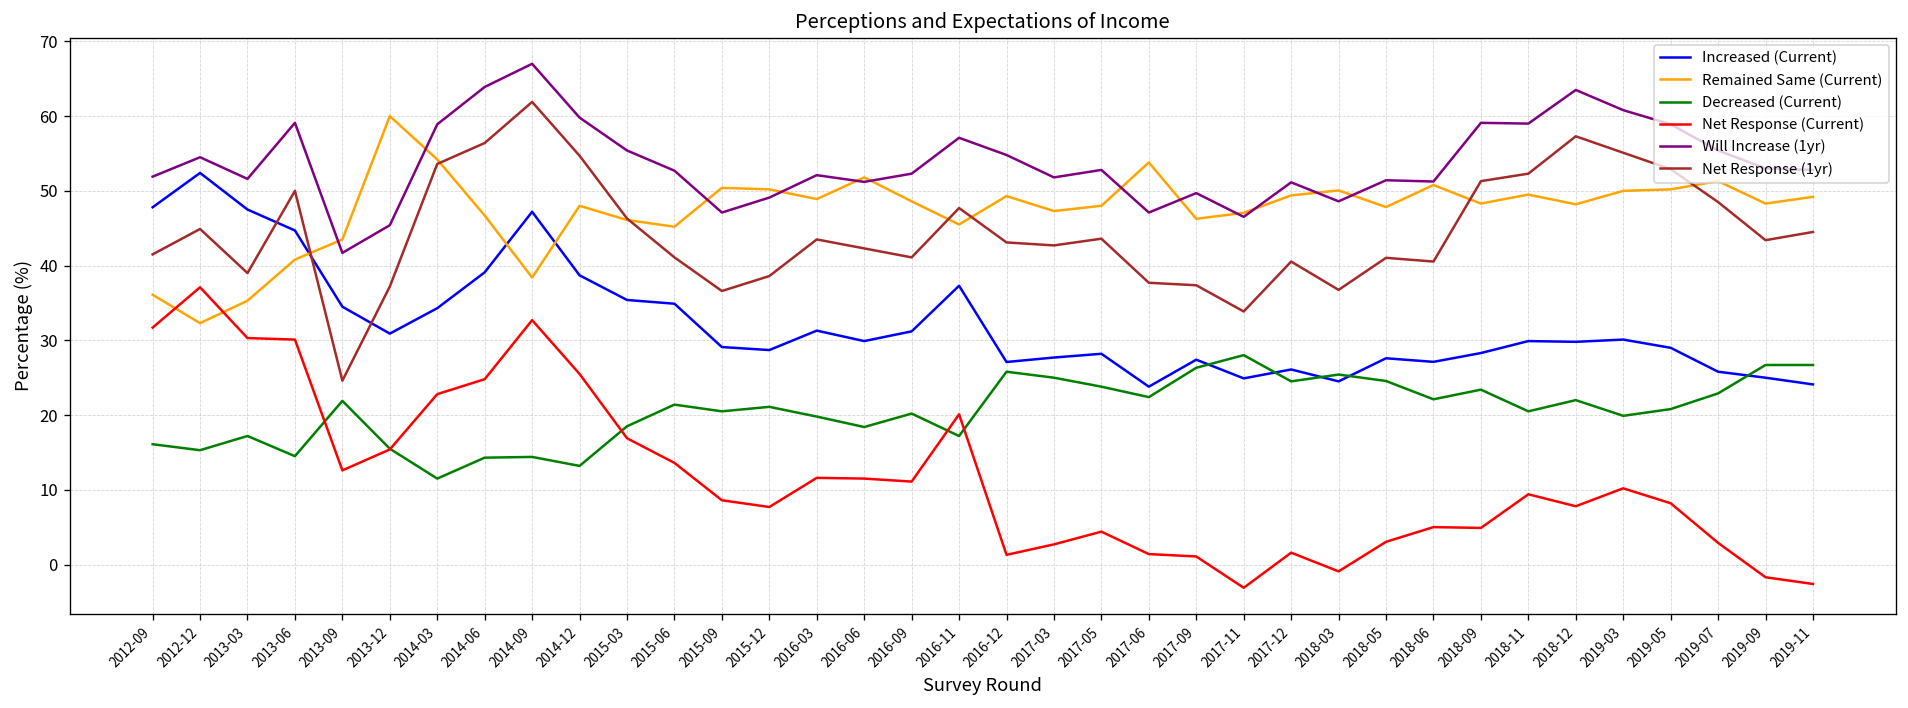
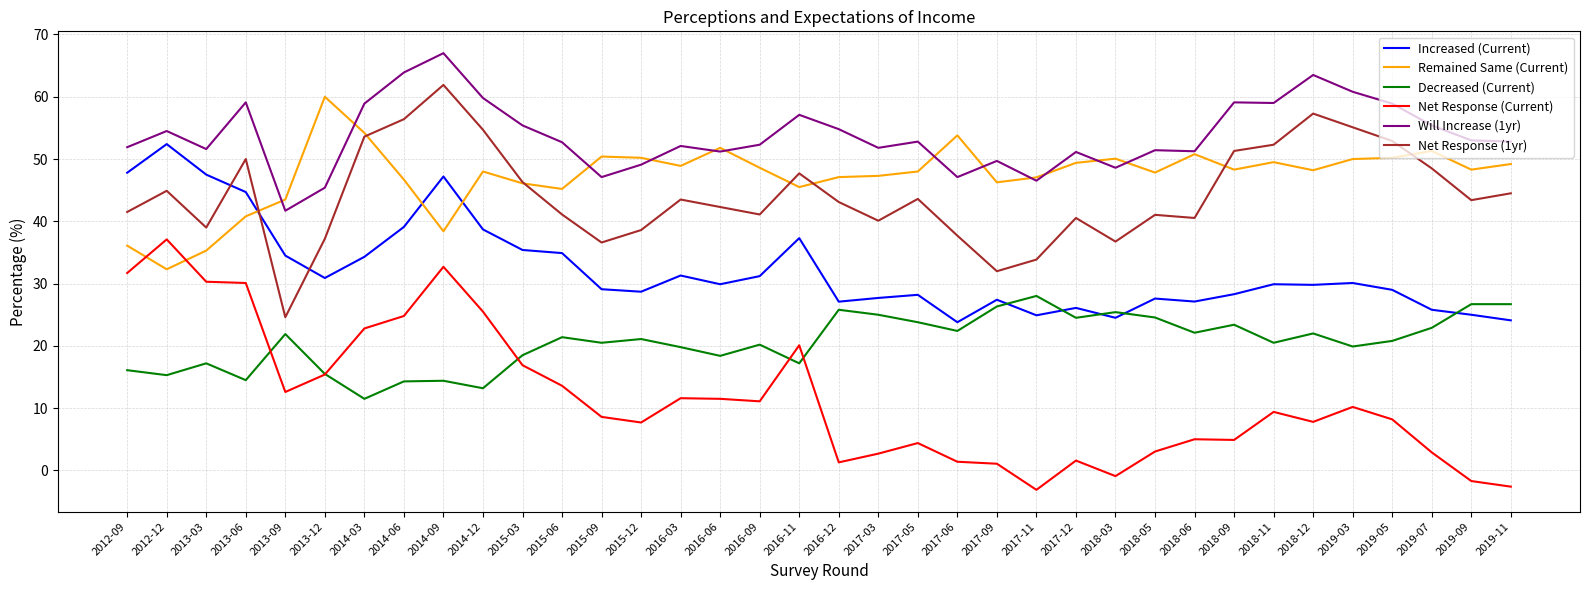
Remained Same (Current), 2016-12: 49 -> 47
Net Response (1yr), 2017-03: 43 -> 40
Net Response (1yr), 2017-09: 37 -> 32
